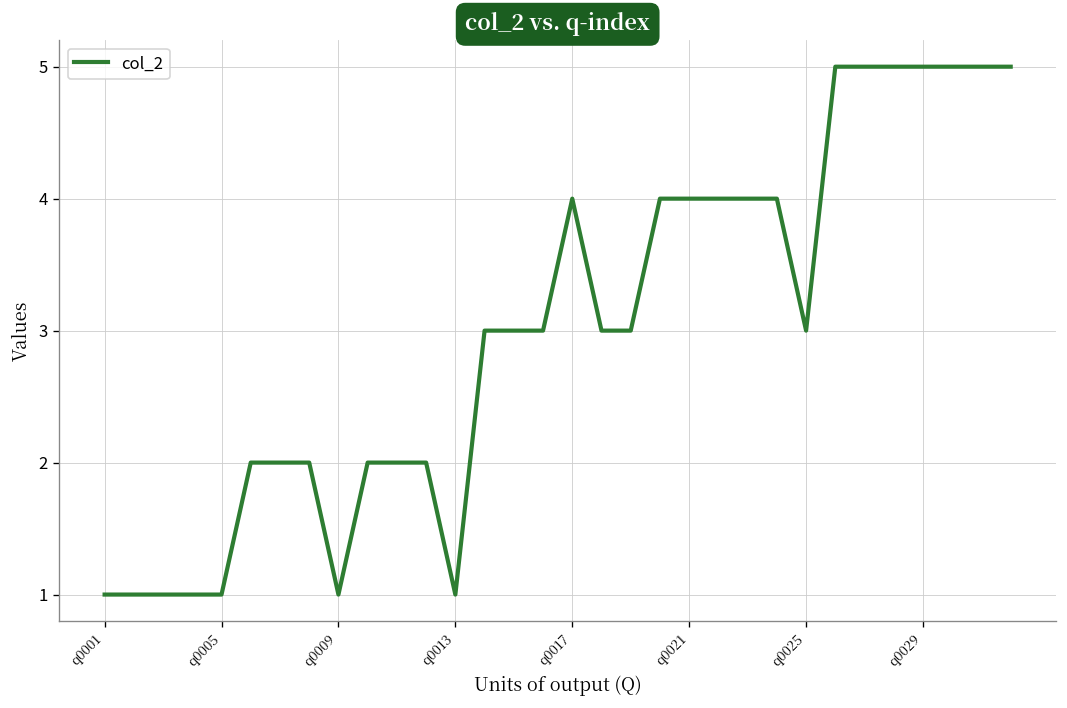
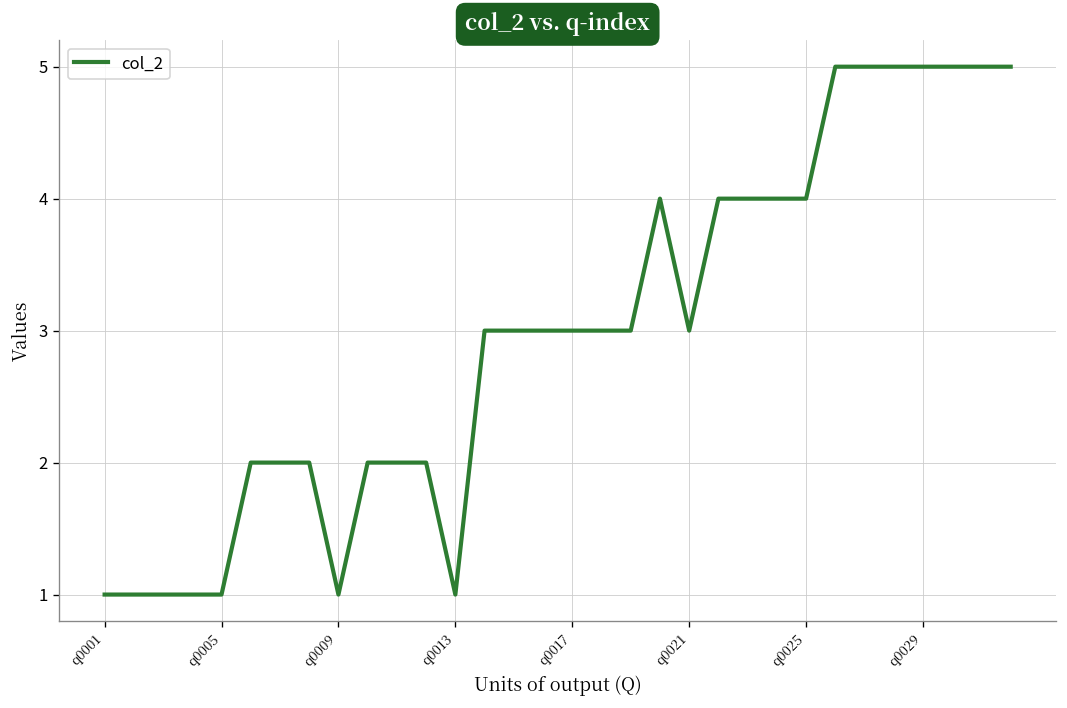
q0017: 4 -> 3
q0021: 4 -> 3
q0025: 3 -> 4
